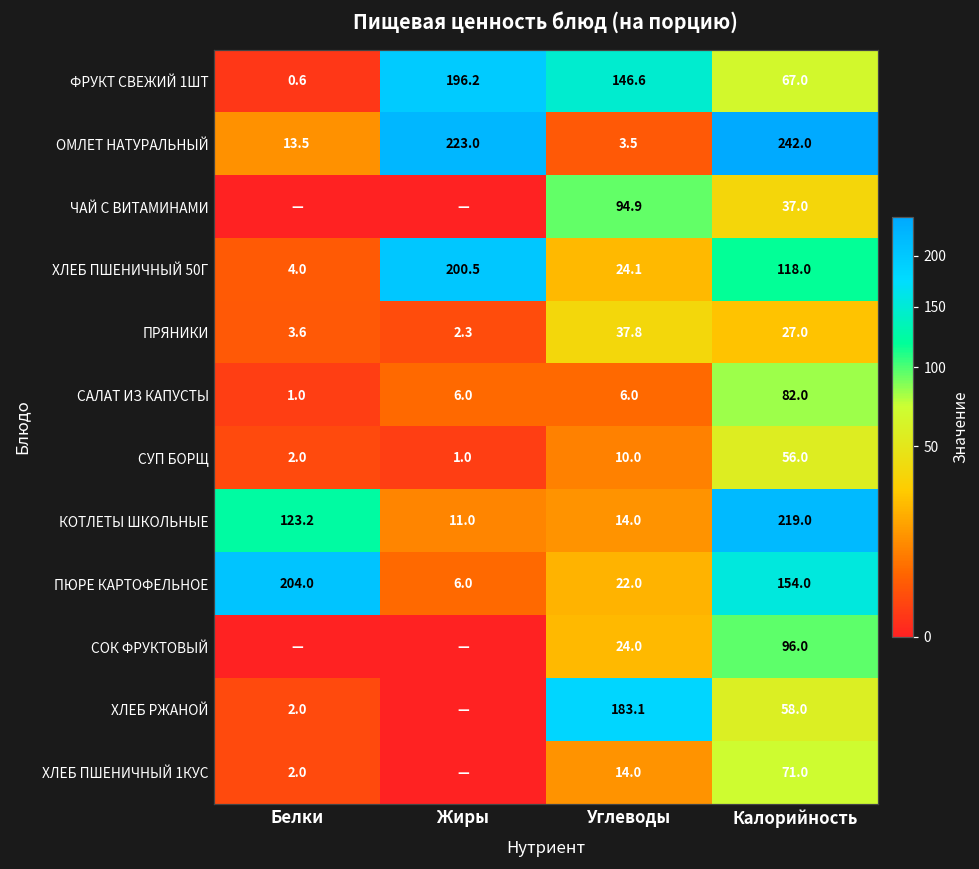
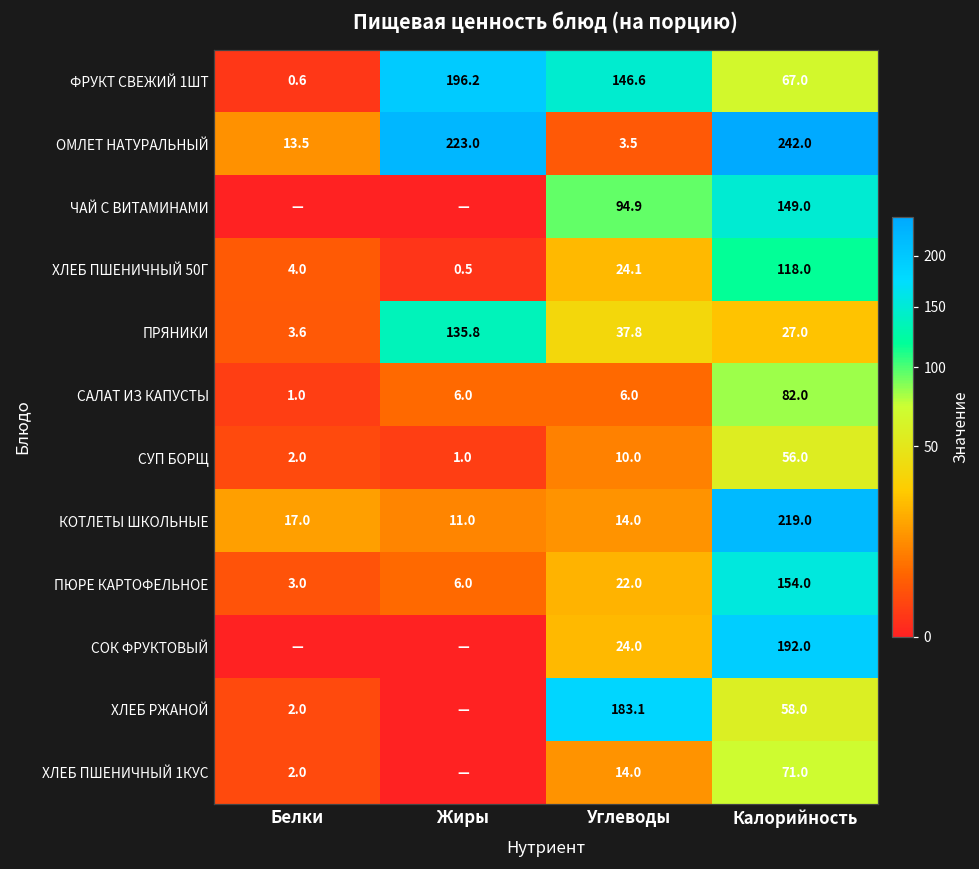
ЧАЙ С ВИТАМИНАМИ, Калорийность: 37.0 -> 149.0
ХЛЕБ ПШЕНИЧНЫЙ 50Г, Жиры: 200.5 -> 0.5
ПРЯНИКИ, Жиры: 2.3 -> 135.8
КОТЛЕТЫ ШКОЛЬНЫЕ, Белки: 123.2 -> 17.0
ПЮРЕ КАРТОФЕЛЬНОЕ, Белки: 204.0 -> 3.0
СОК ФРУКТОВЫЙ, Калорийность: 96.0 -> 192.0
